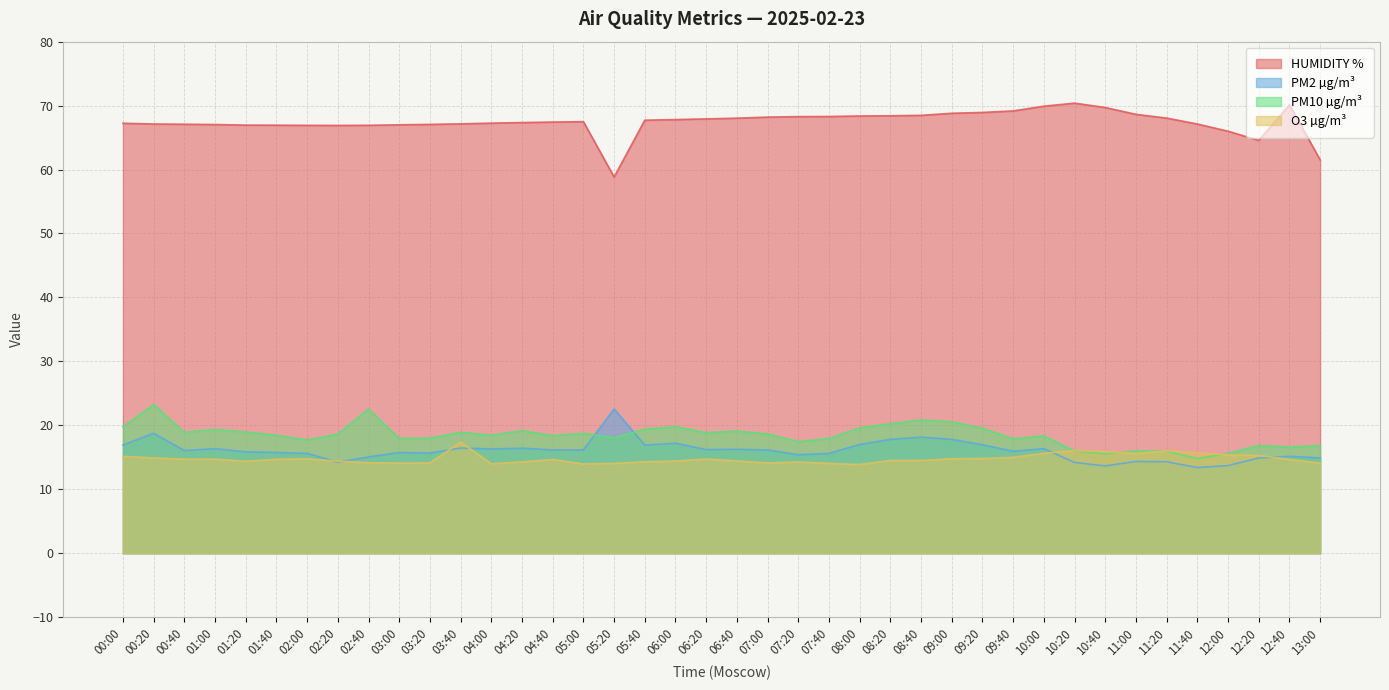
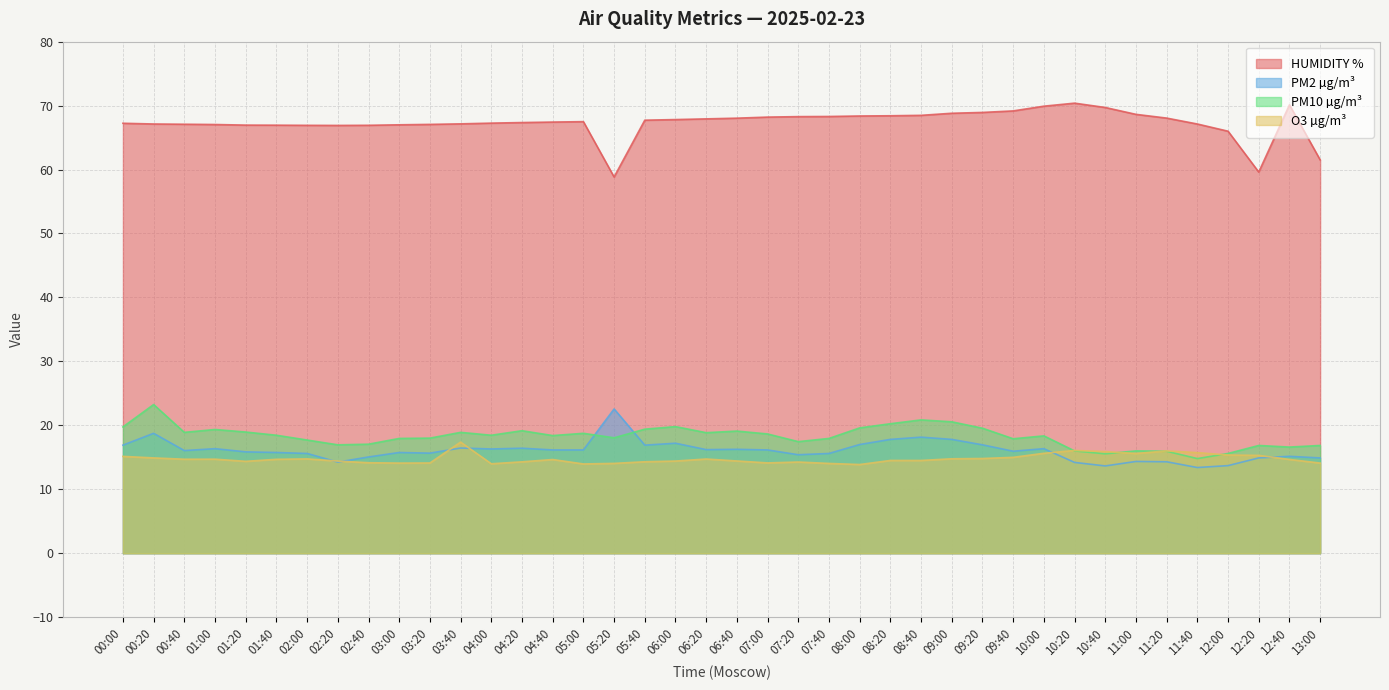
PM10 µg/m³, 02:20: 19 -> 17
PM10 µg/m³, 02:40: 23 -> 17
HUMIDITY %, 12:20: 65 -> 60
